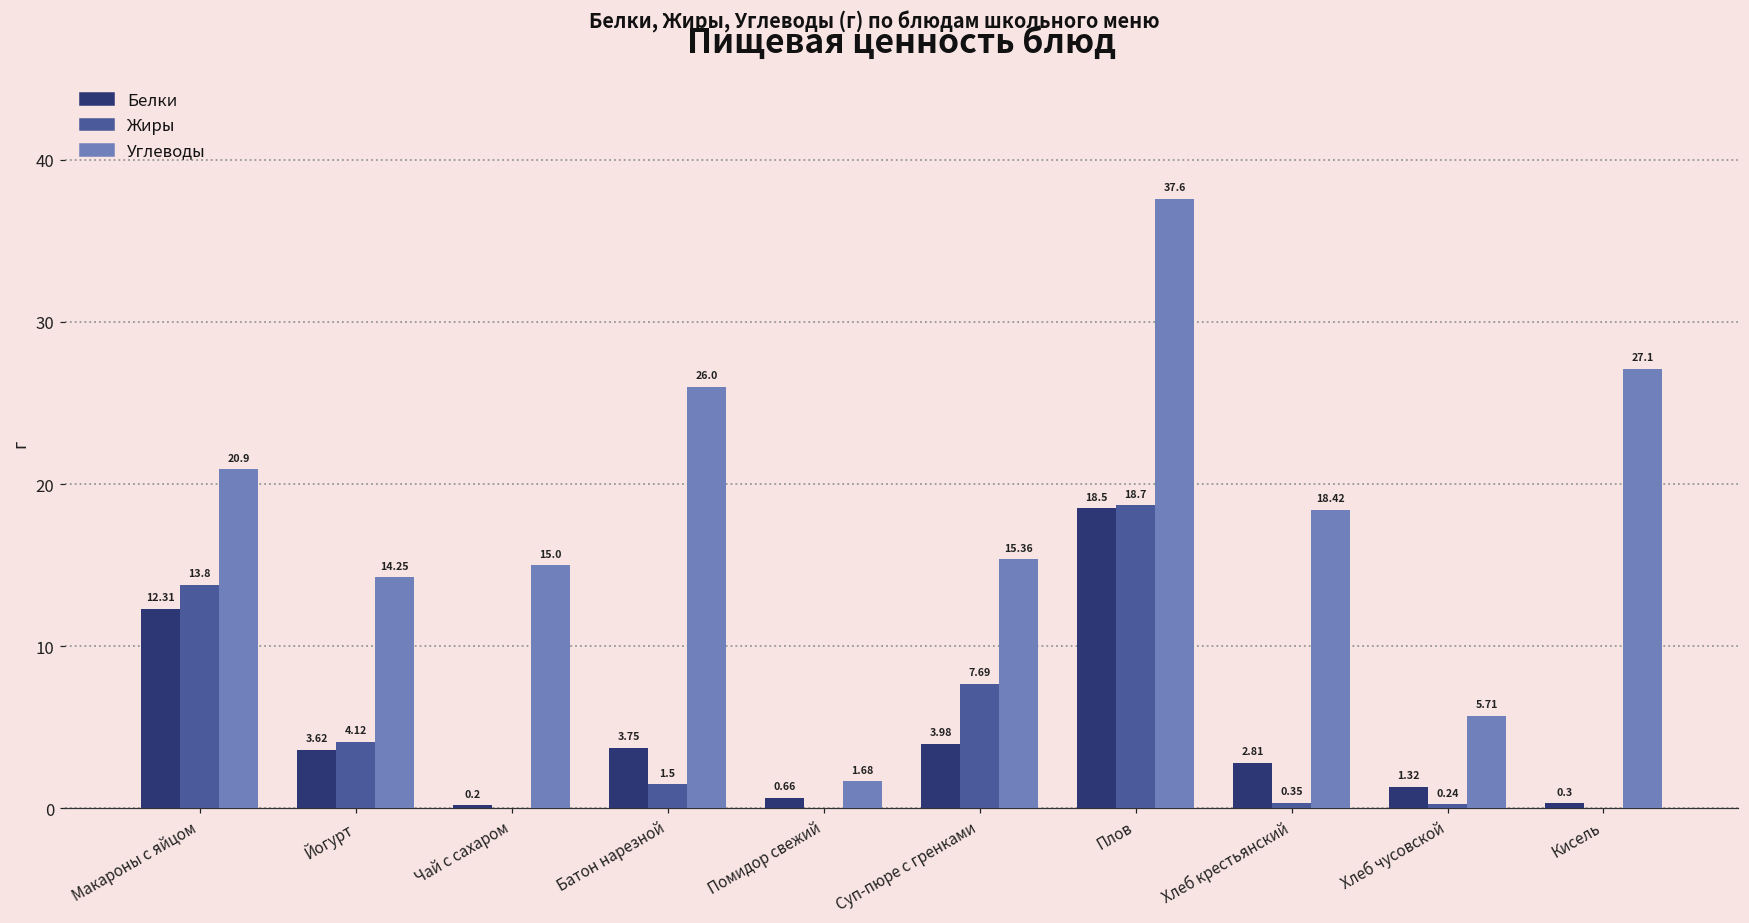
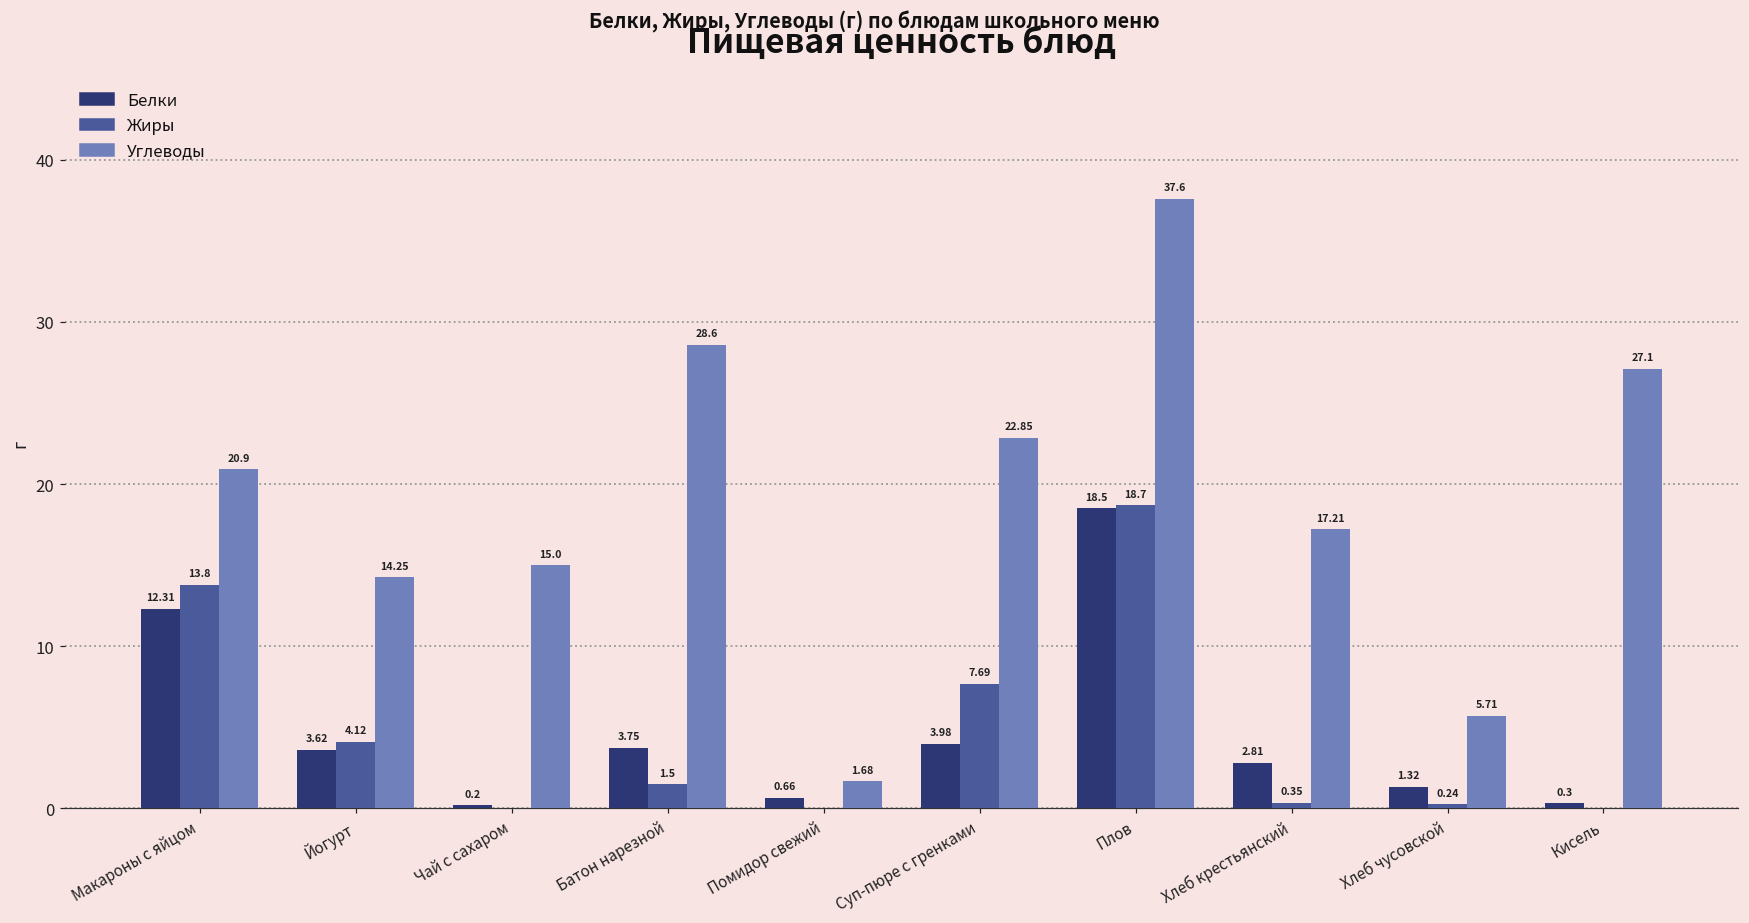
Углеводы, Батон нарезной: 26.0 -> 28.6
Углеводы, Суп-пюре с гренками: 15.36 -> 22.85
Углеводы, Хлеб крестьянский: 18.42 -> 17.21
